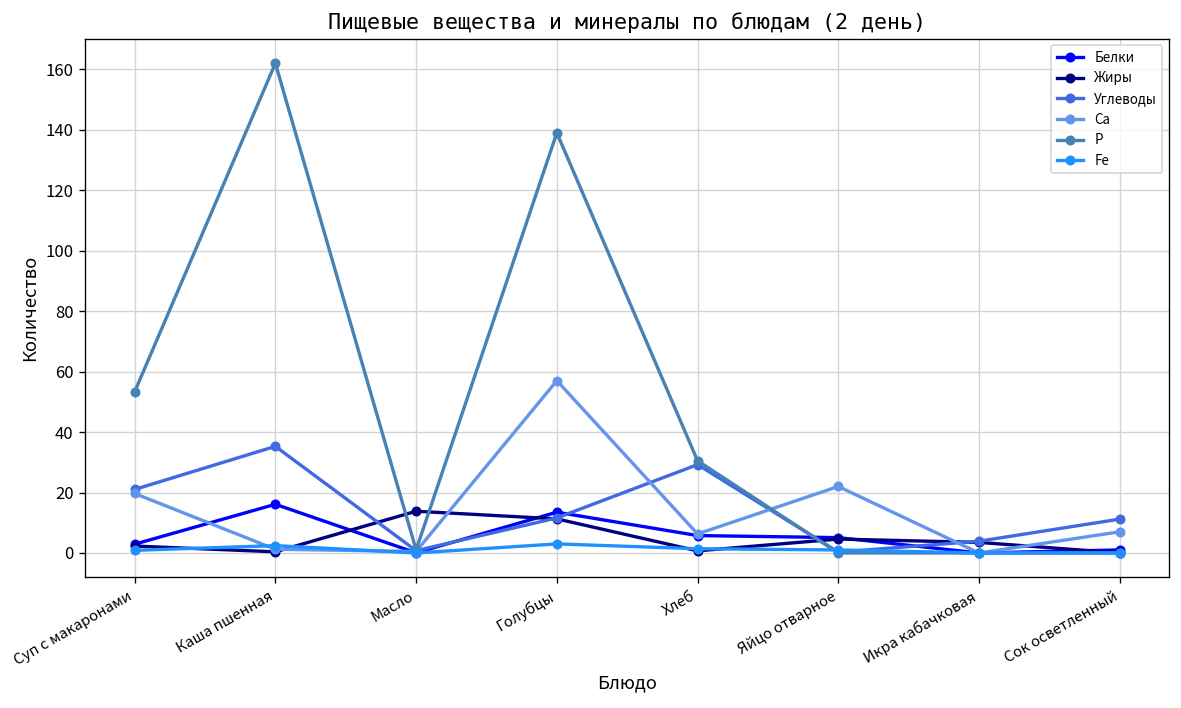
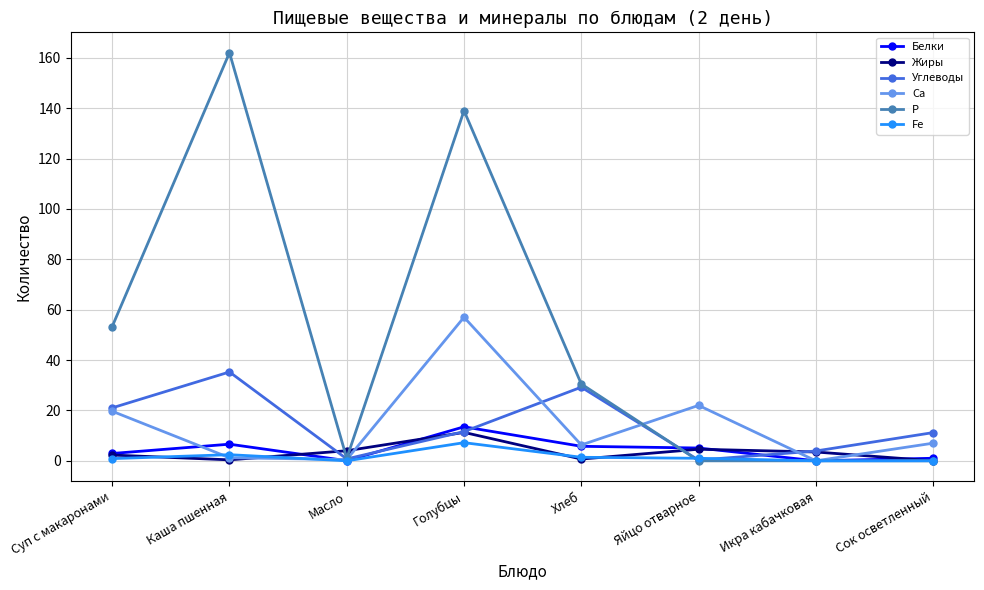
Белки, Каша пшенная: 16 -> 7
Жиры, Масло: 14 -> 4
Fe, Голубцы: 3 -> 7
